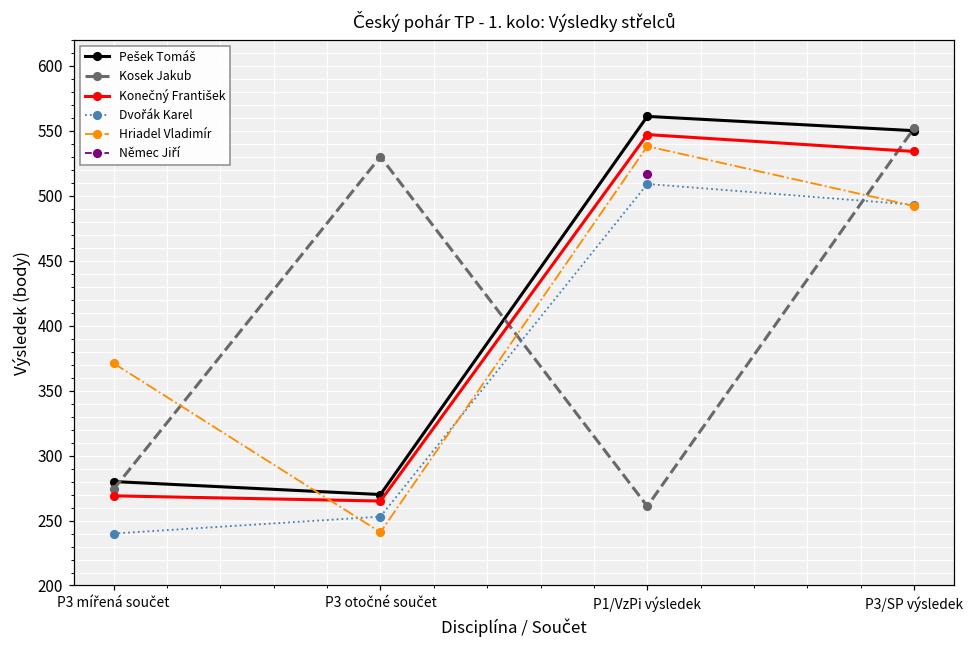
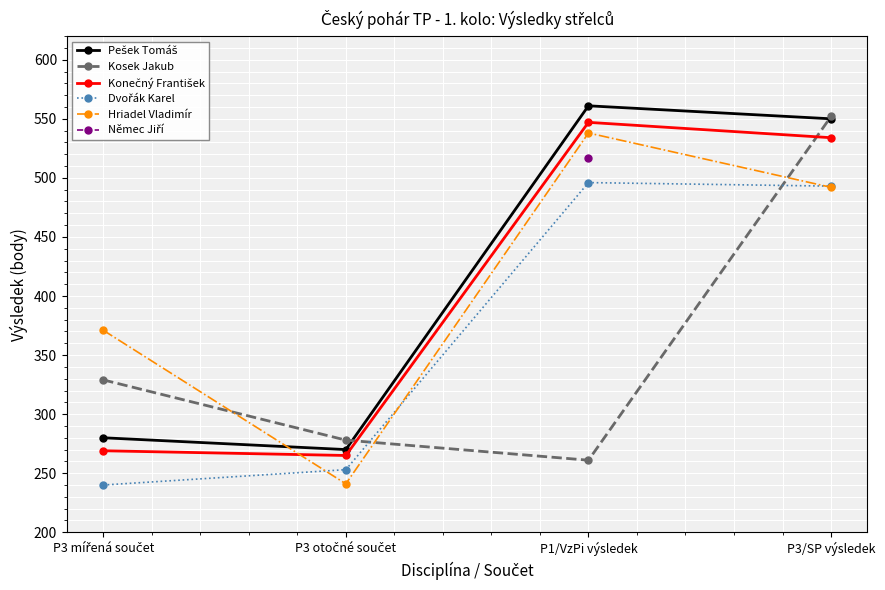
Kosek Jakub, P3 mířená součet: 274 -> 329
Kosek Jakub, P3 otočné součet: 530 -> 278
Dvořák Karel, P1/VzPi výsledek: 509 -> 496
